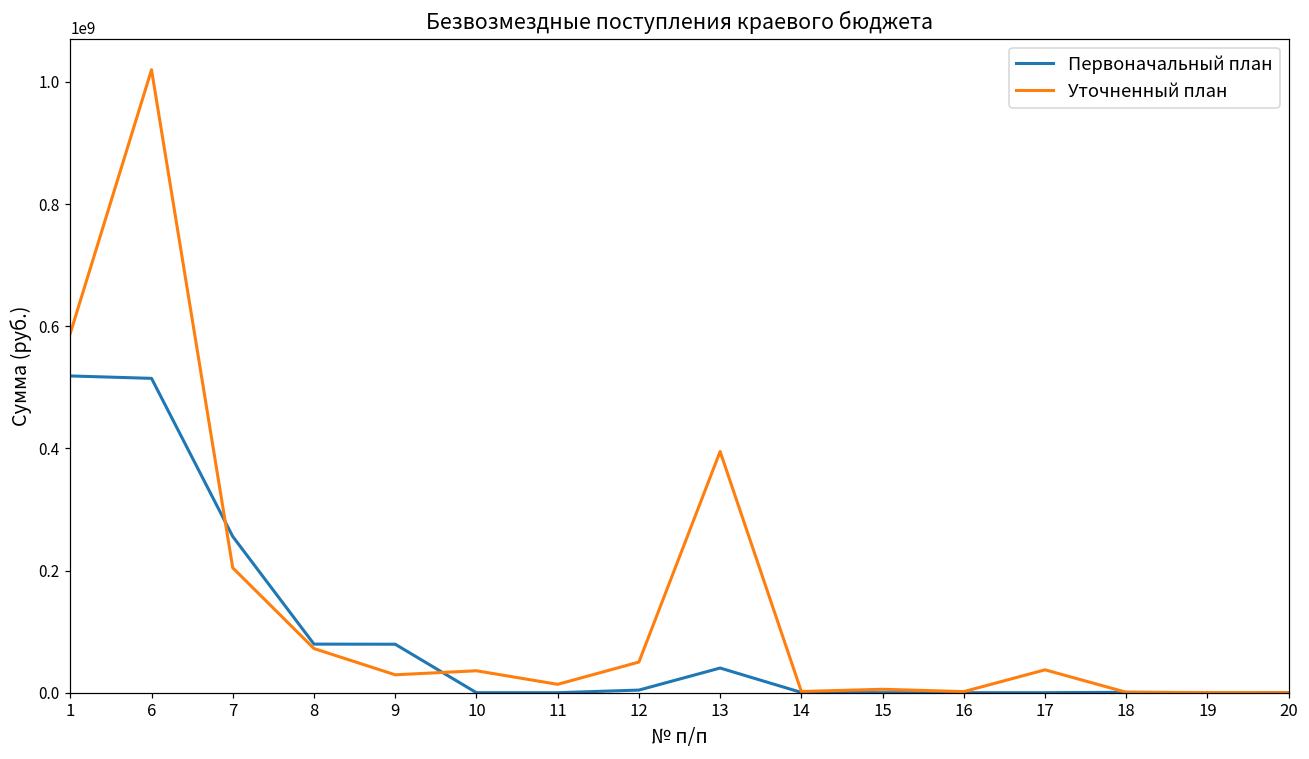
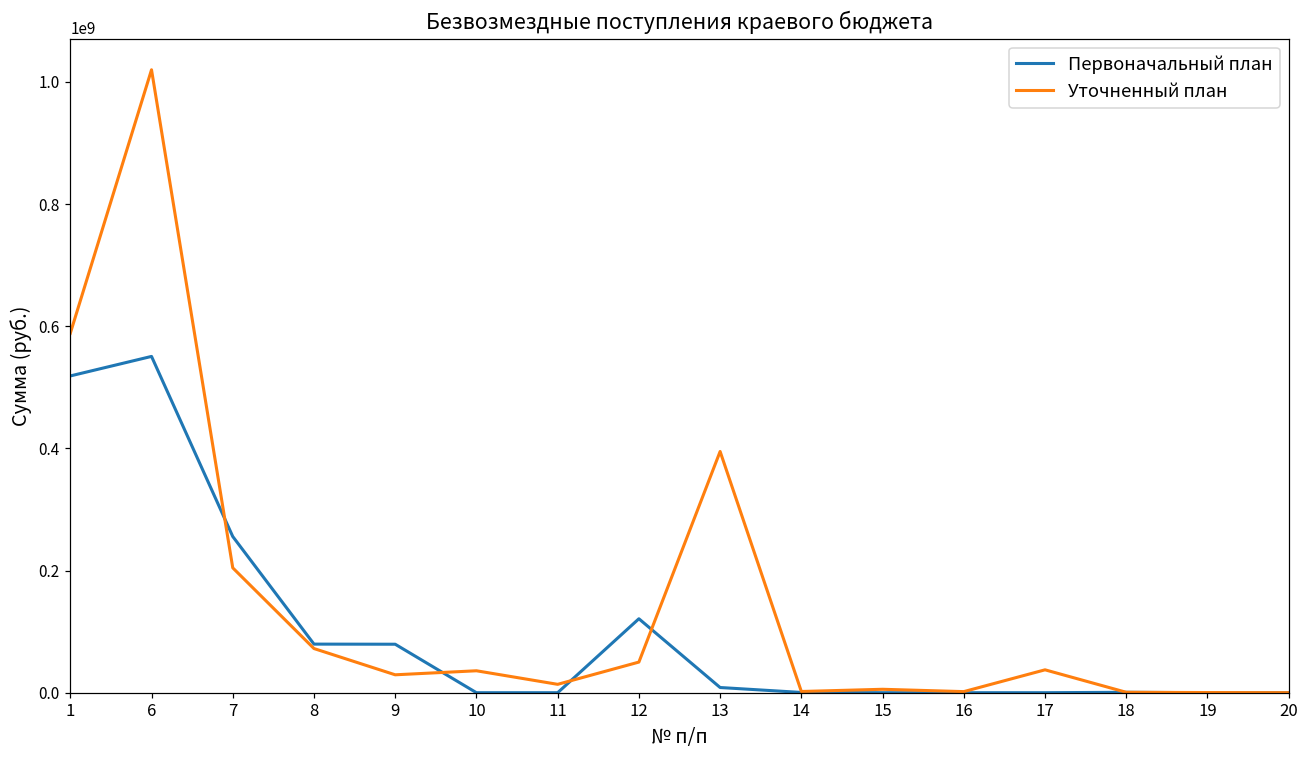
Первоначальный план, 6: 510000000 -> 550000000
Первоначальный план, 12: 0 -> 120000000
Первоначальный план, 13: 40000000 -> 10000000
